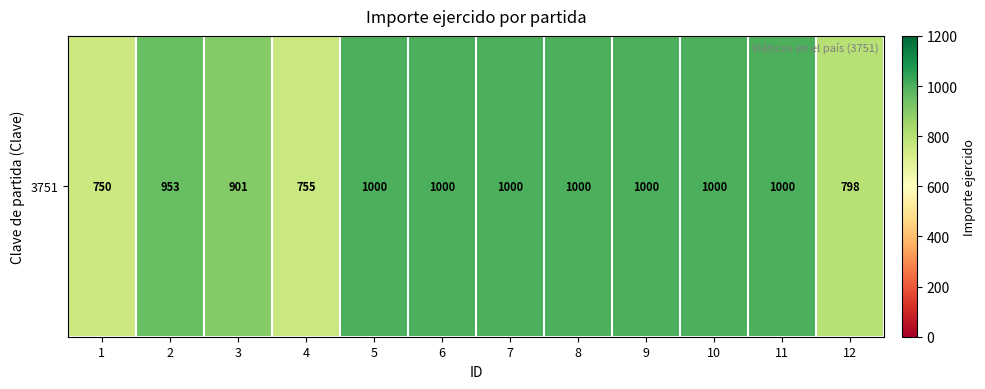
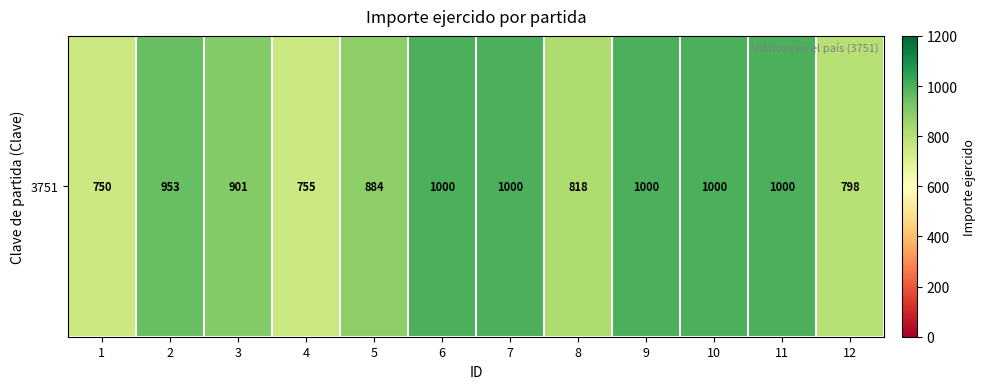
3751, 5: 1000 -> 884
3751, 8: 1000 -> 818
